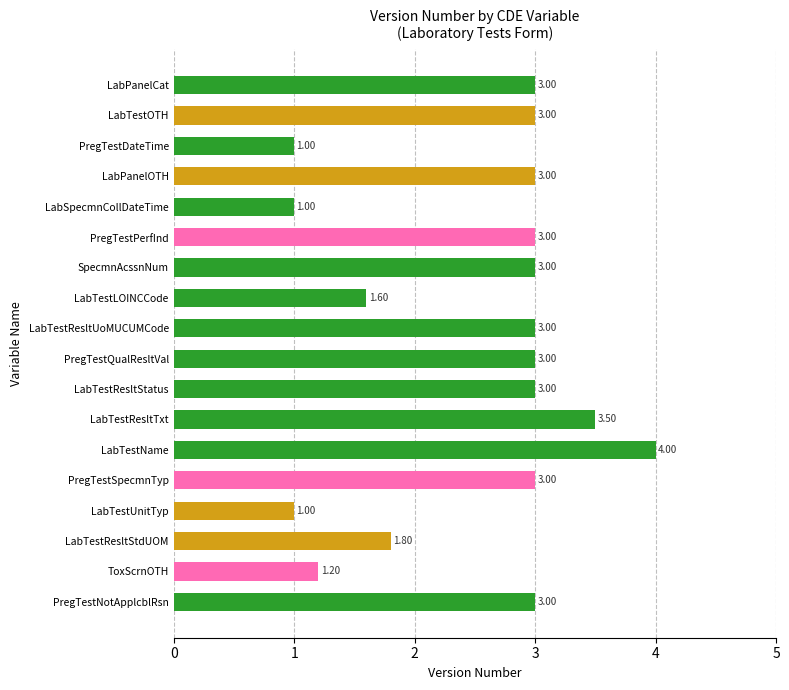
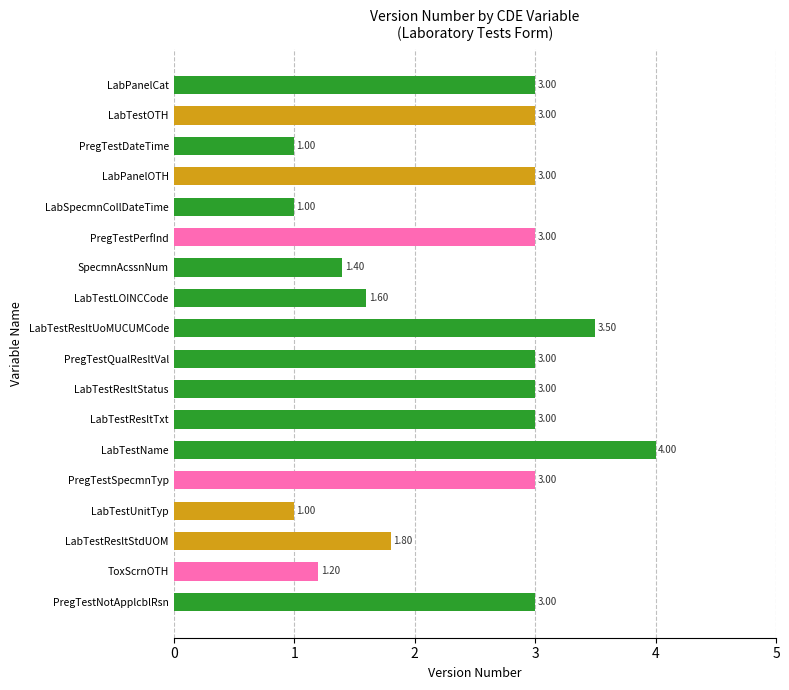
SpecmnAcssnNum: 3.00 -> 1.40
LabTestResltUoMUCUMCode: 3.00 -> 3.50
LabTestResltTxt: 3.50 -> 3.00
